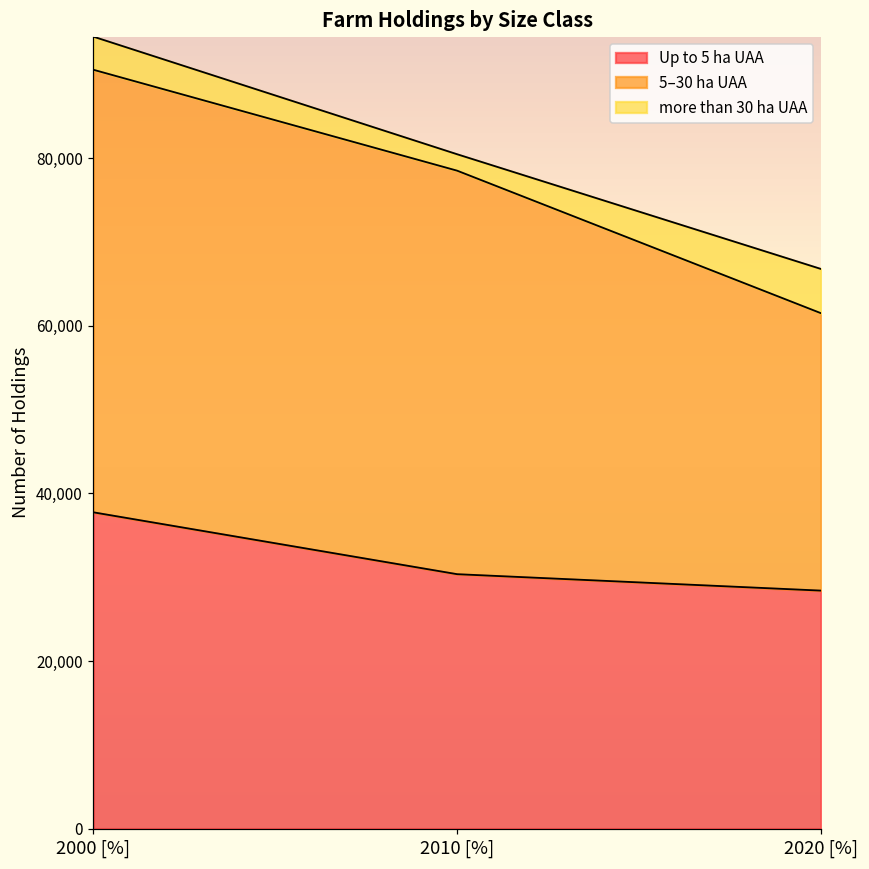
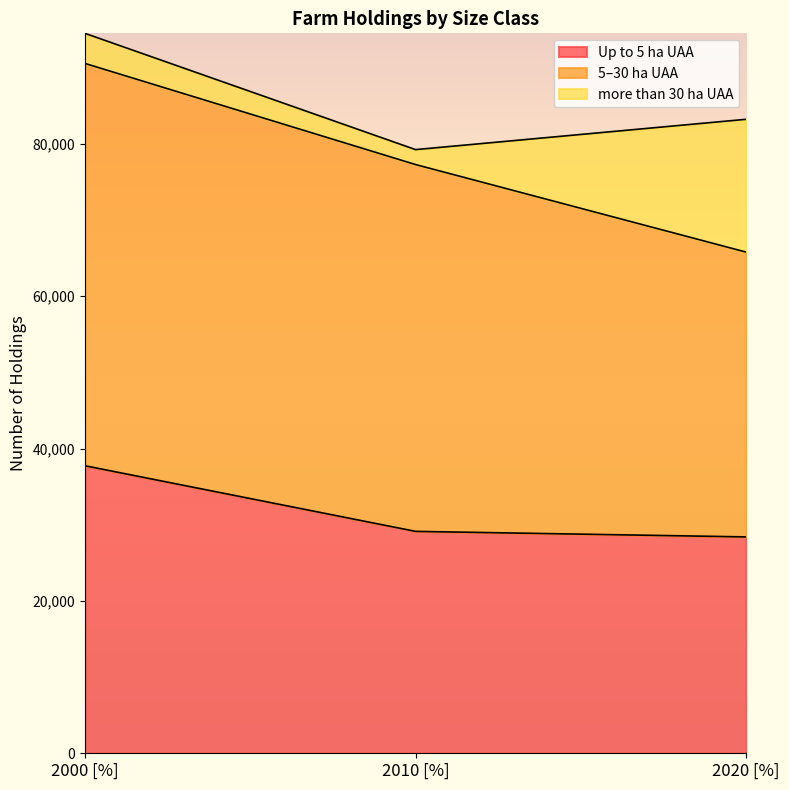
Up to 5 ha UAA, 2010 [%]: 30,000 -> 29,000
5–30 ha UAA, 2020 [%]: 33,000 -> 37,000
more than 30 ha UAA, 2020 [%]: 5,000 -> 17,000
